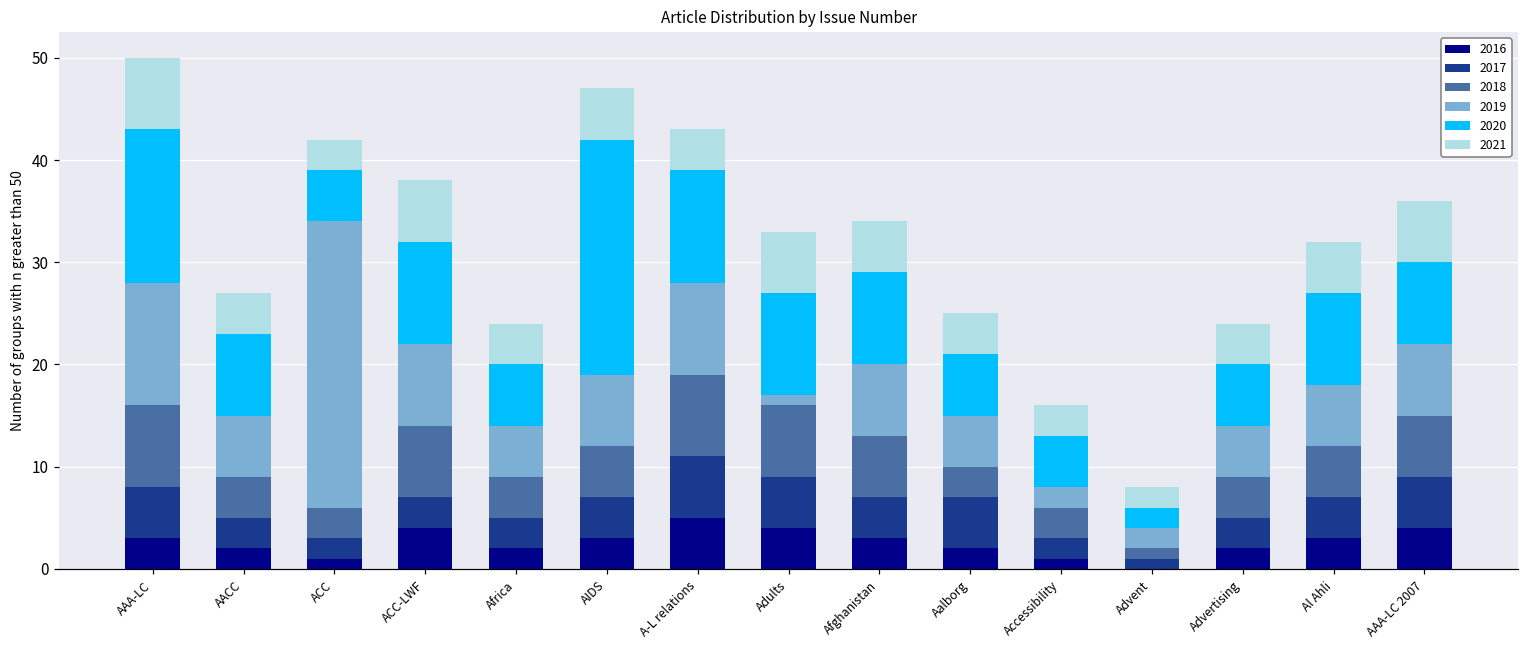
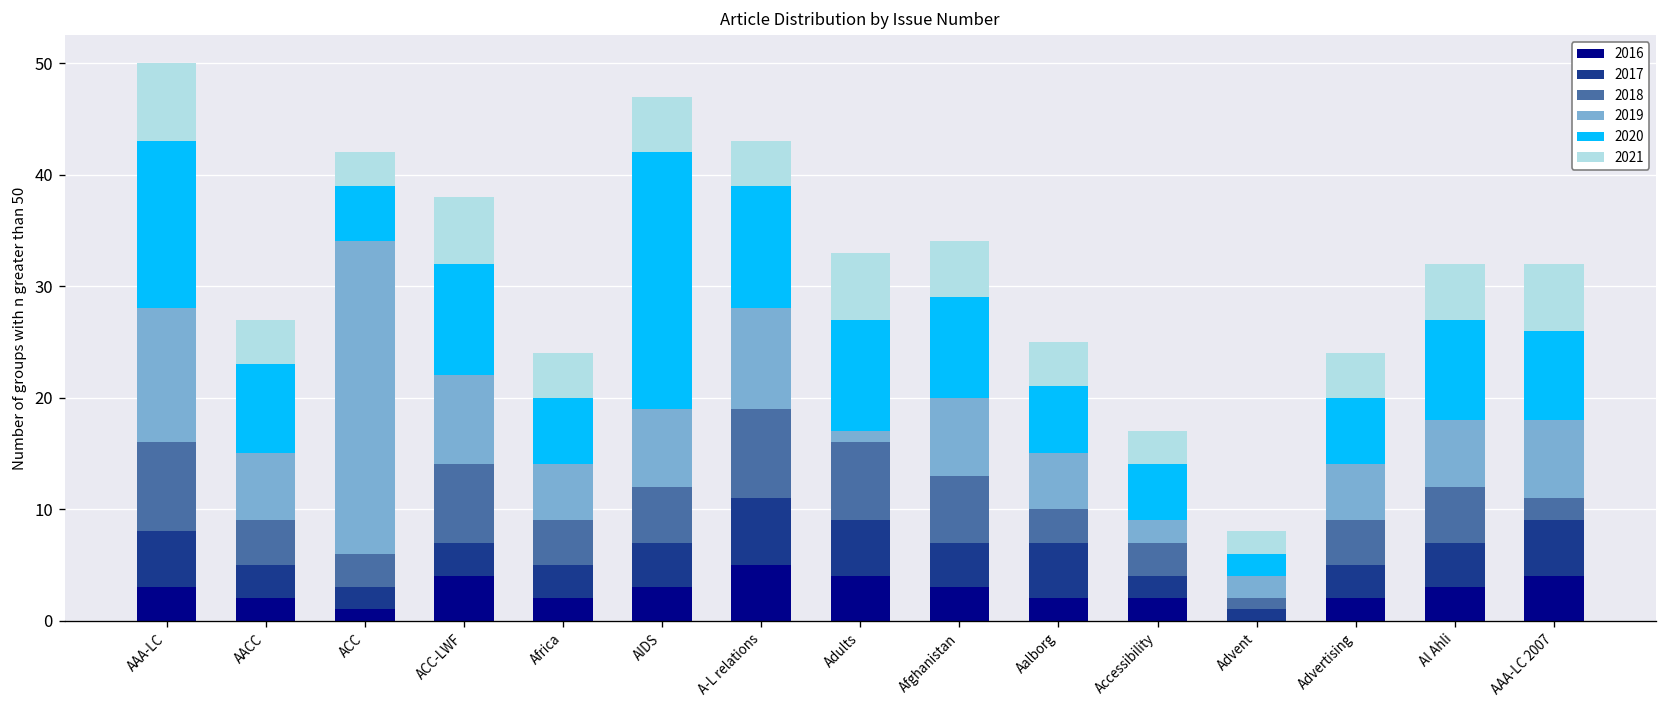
2016, Accessibility: 1 -> 2
2018, AAA-LC 2007: 6 -> 2
